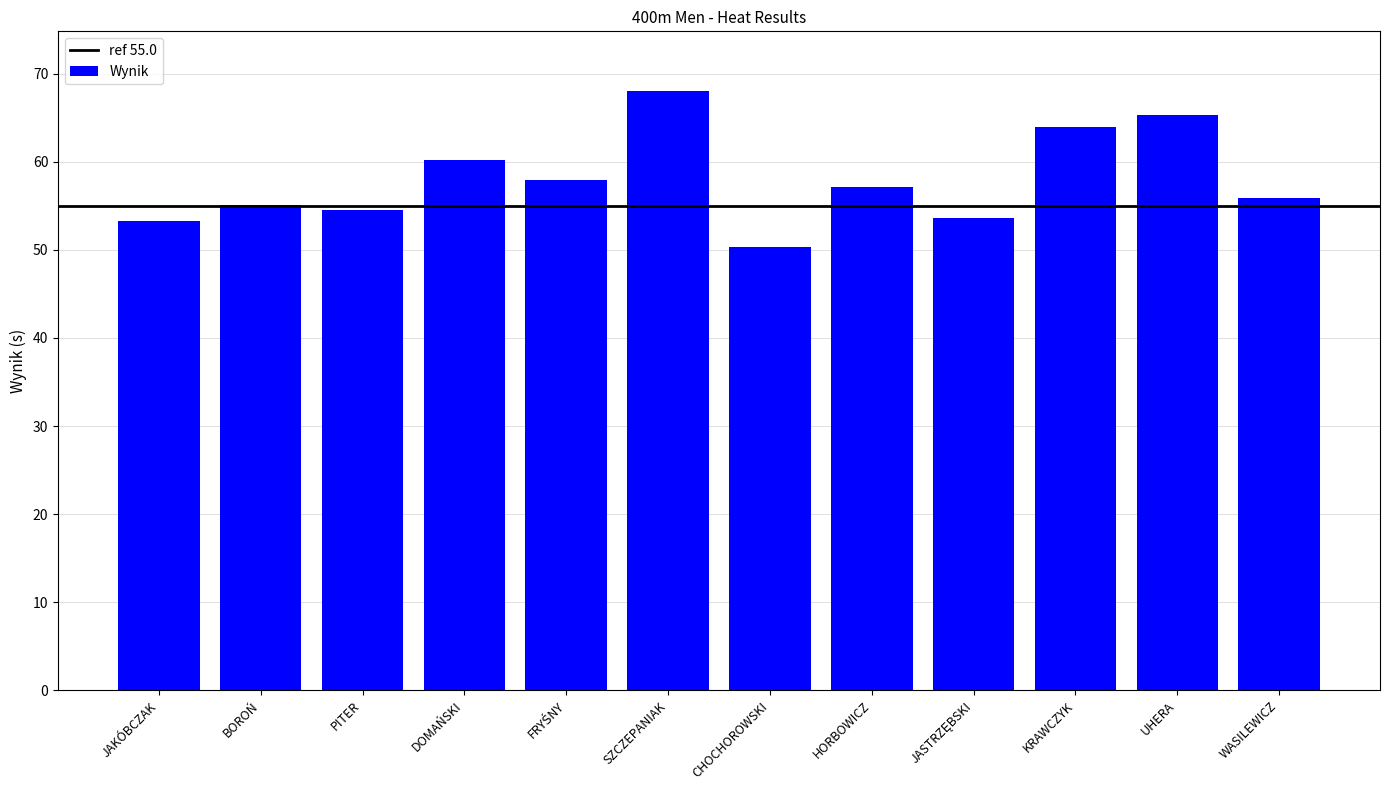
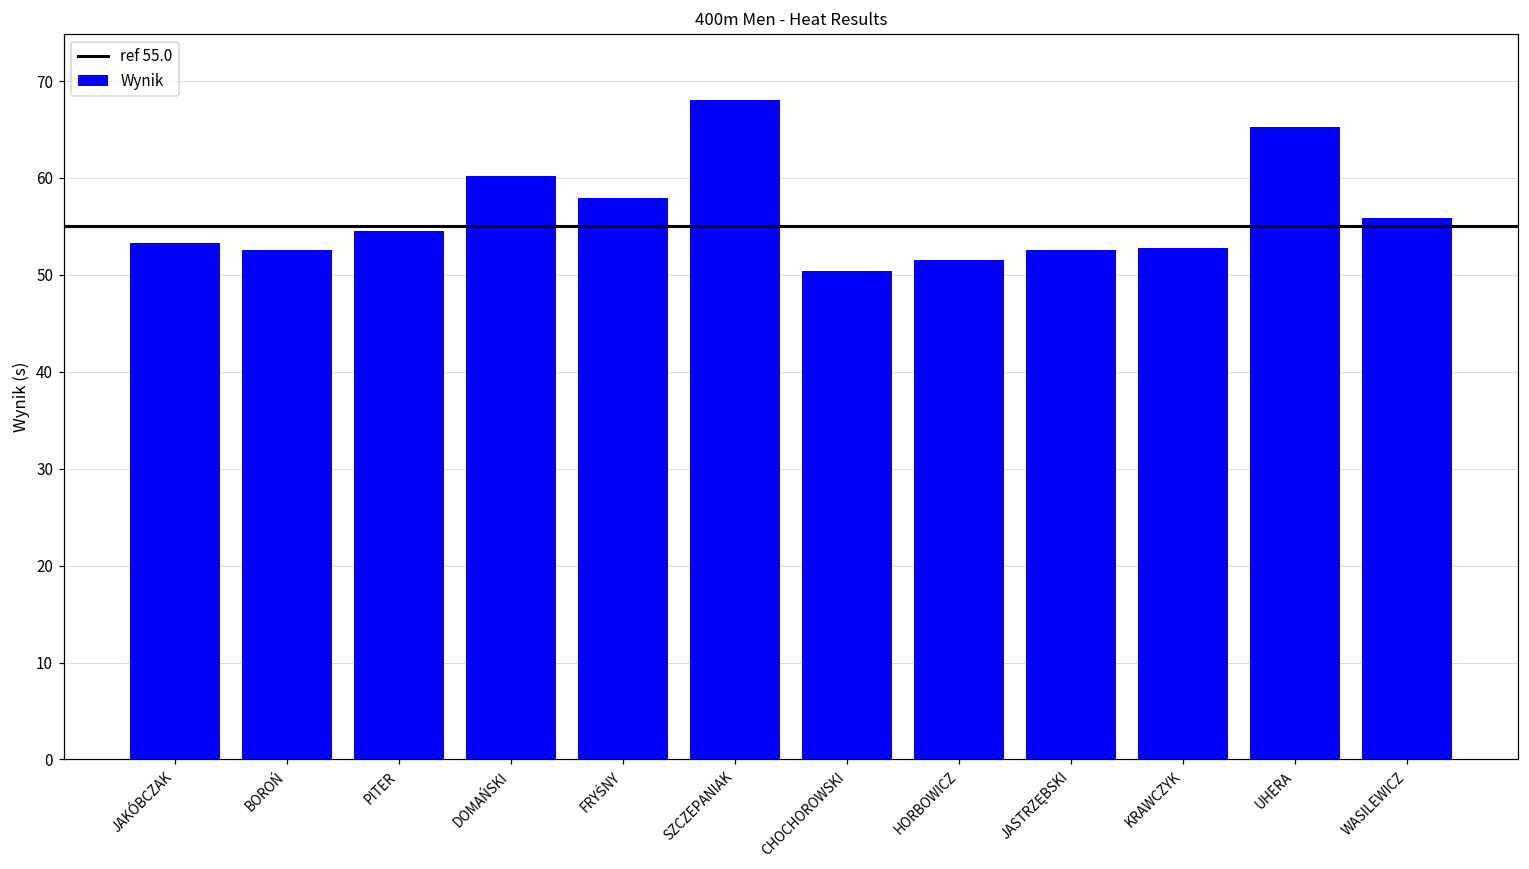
BOROŃ: 55 -> 53
HORBOWICZ: 57 -> 52
JASTRZĘBSKI: 54 -> 53
KRAWCZYK: 64 -> 53
